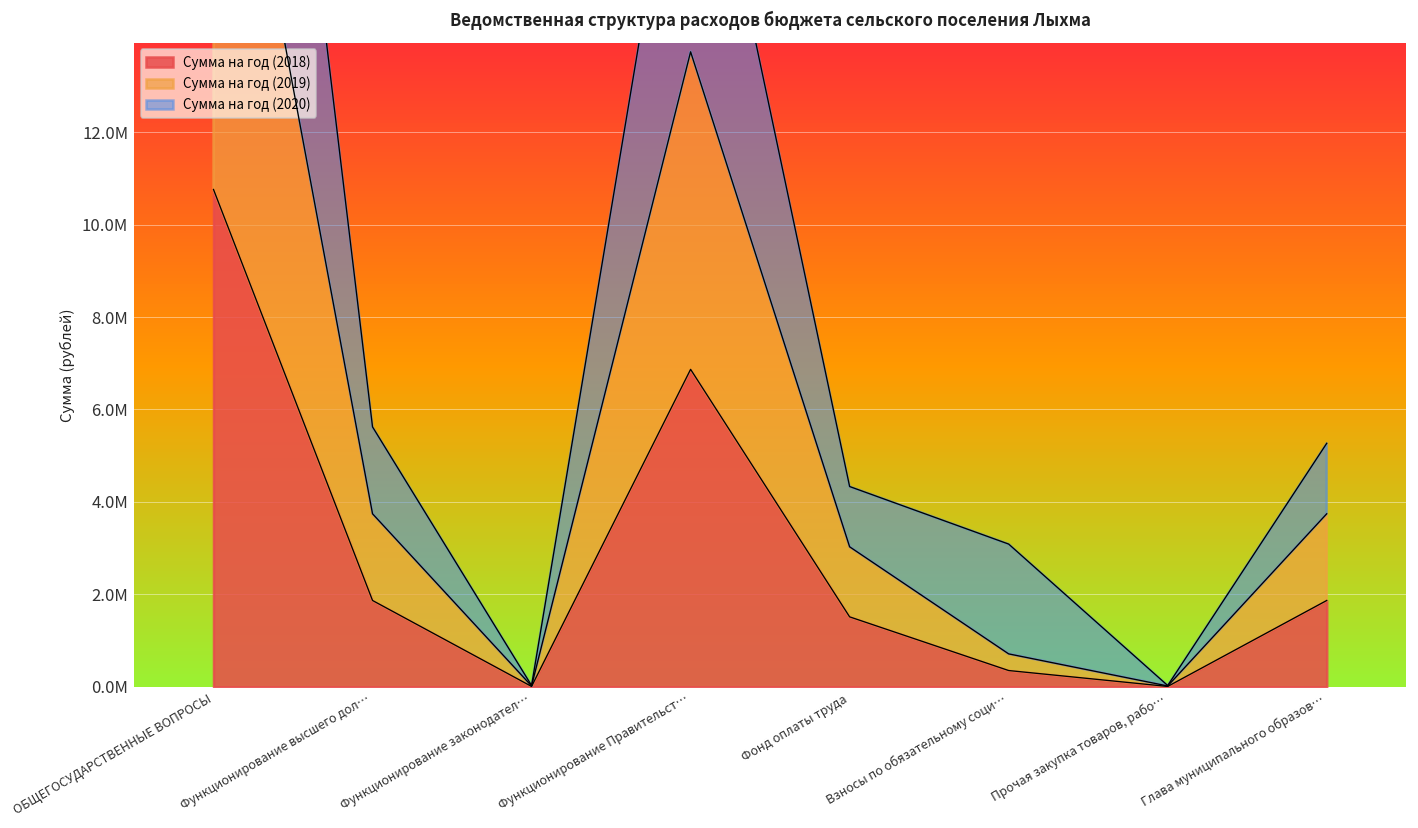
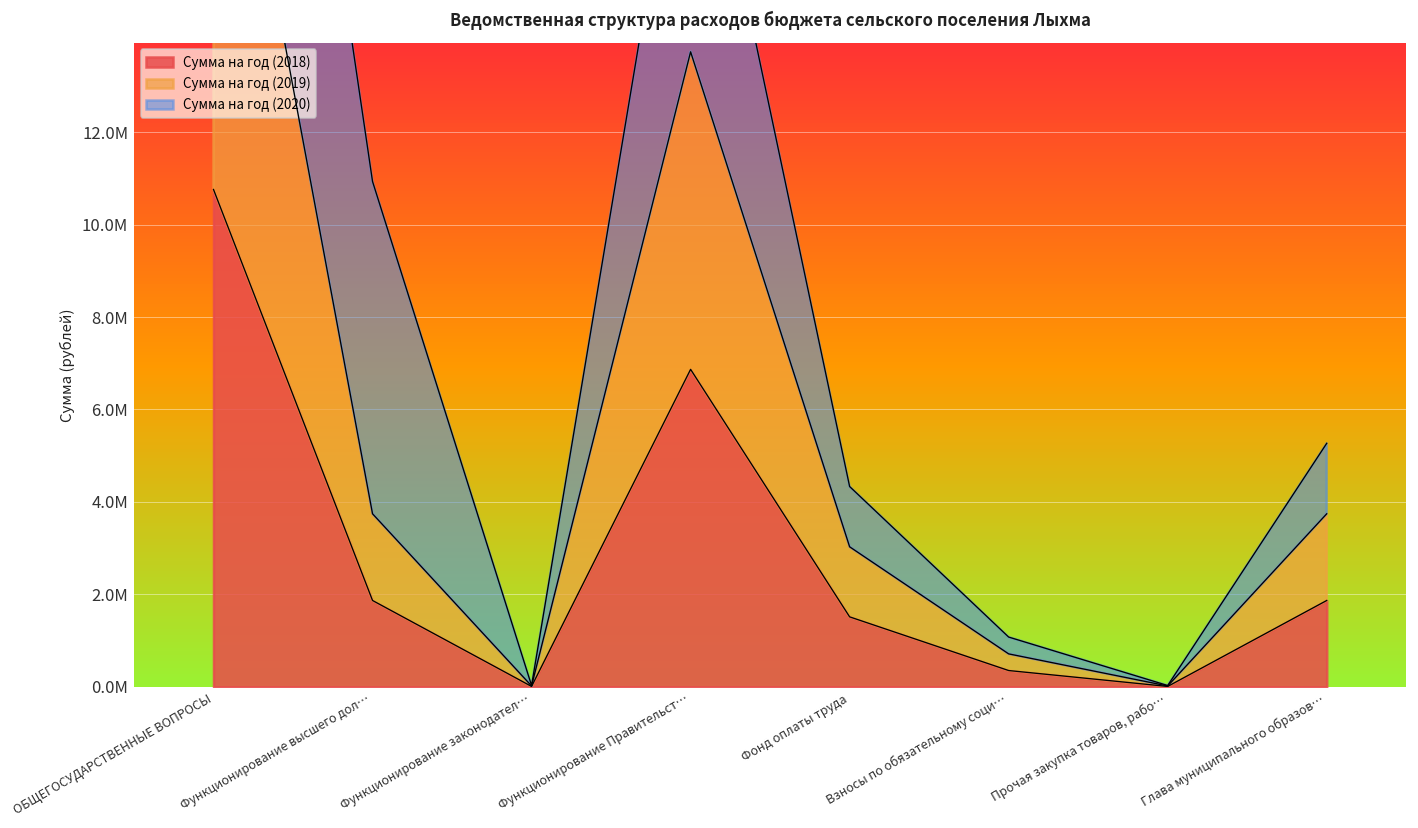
Сумма на год (2020), Функционирование высшего дол…: 1900000 -> 7200000
Сумма на год (2020), Взносы по обязательному соци…: 2400000 -> 400000
